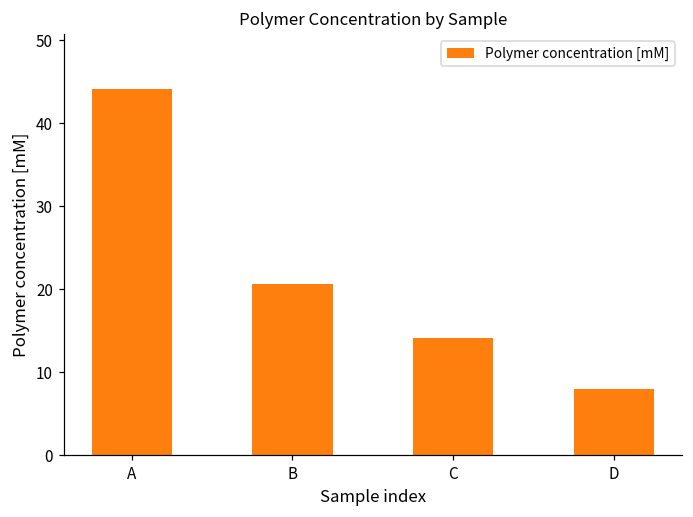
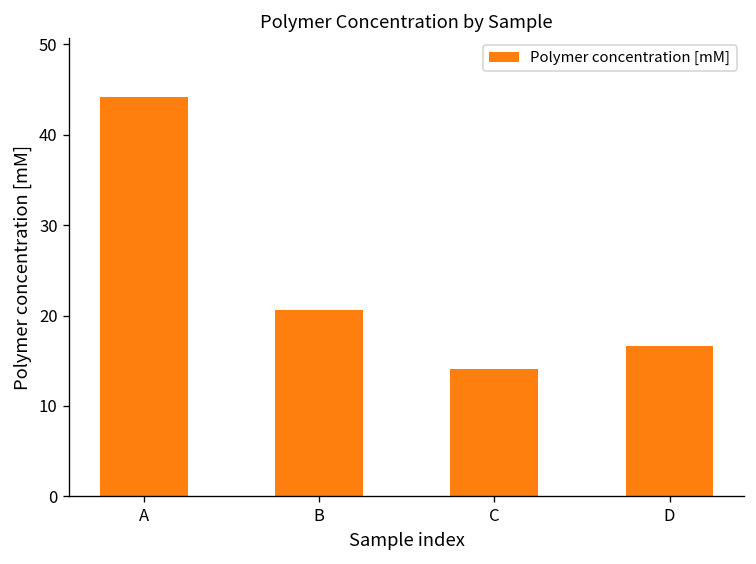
D: 8 -> 17
